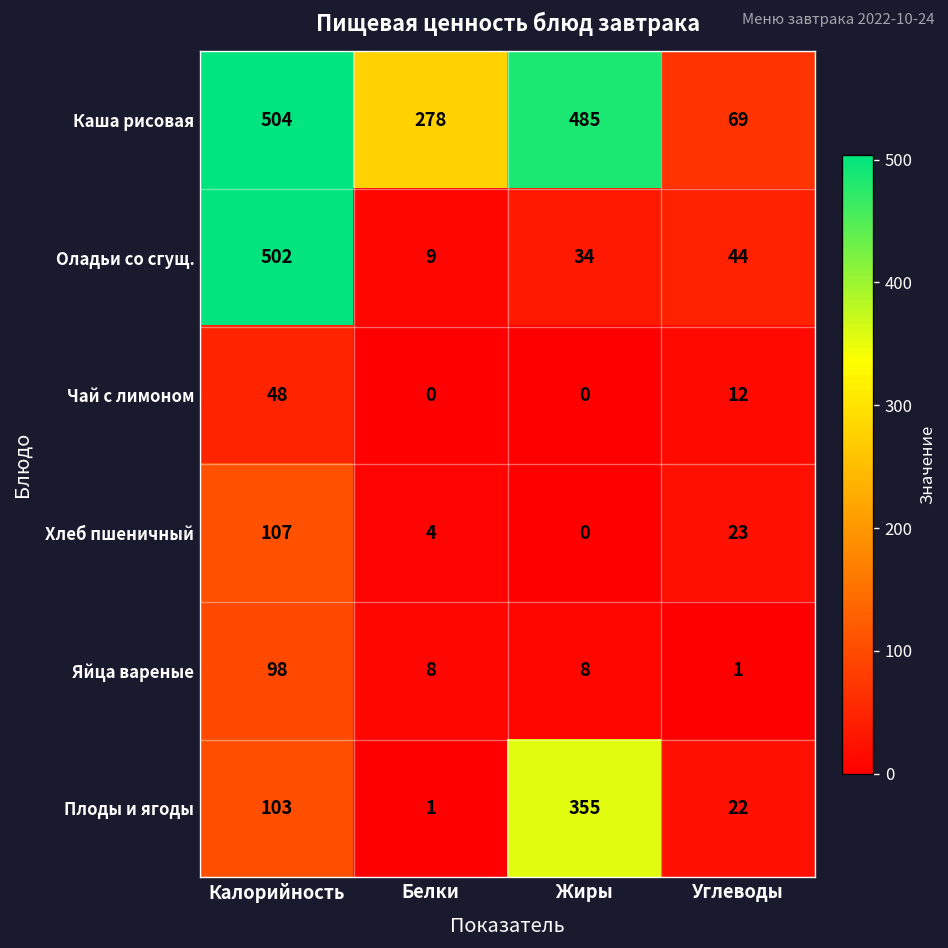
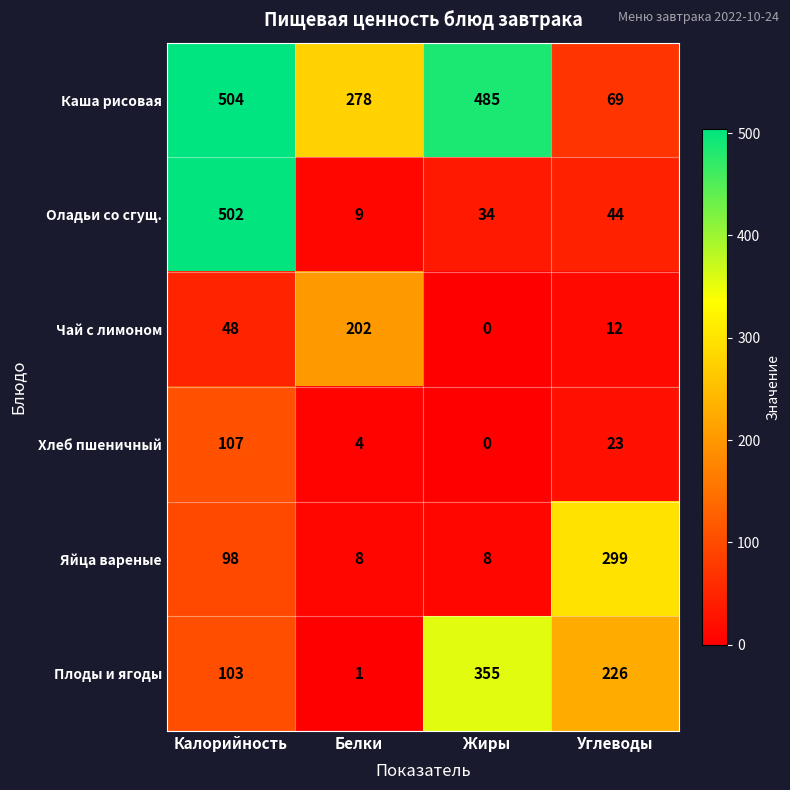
Чай с лимоном, Белки: 0 -> 202
Яйца вареные, Углеводы: 1 -> 299
Плоды и ягоды, Углеводы: 22 -> 226
